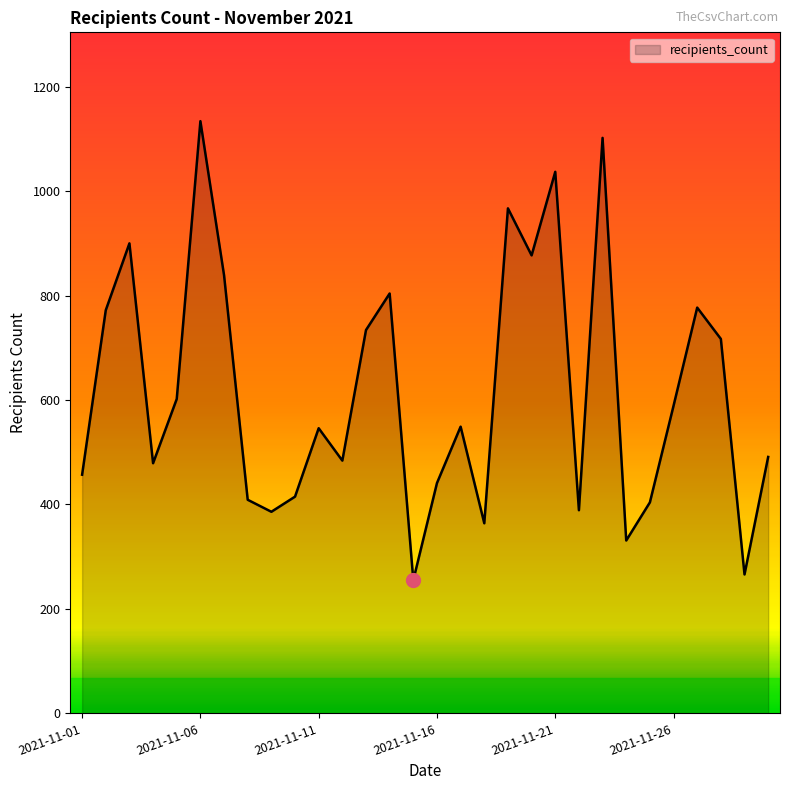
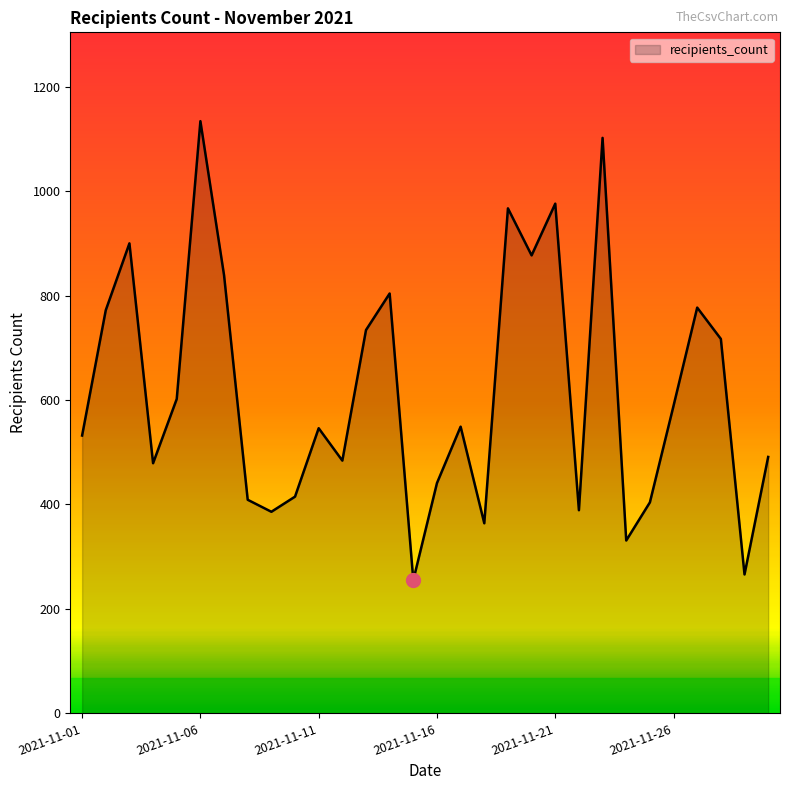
recipients_count, 2021-11-01: 460 -> 530
recipients_count, 2021-11-21: 1040 -> 980
